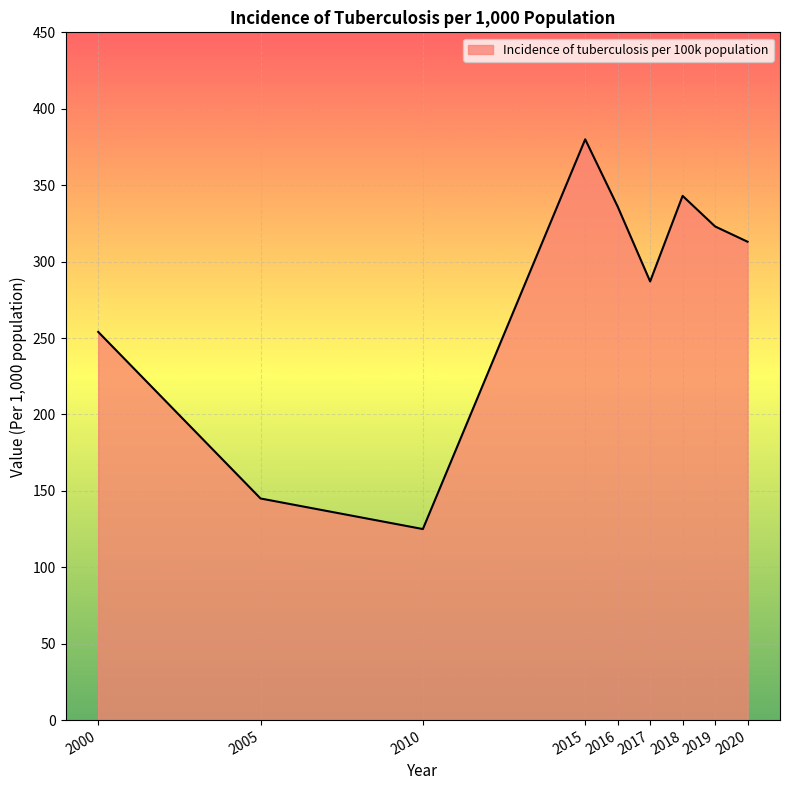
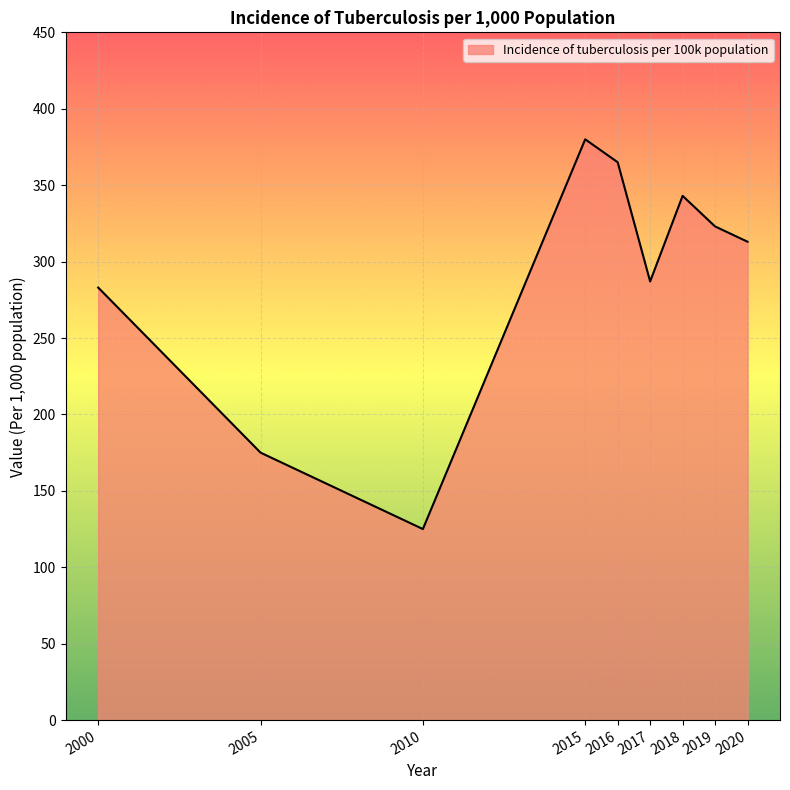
2000: 254 -> 283
2005: 145 -> 175
2016: 336 -> 365
